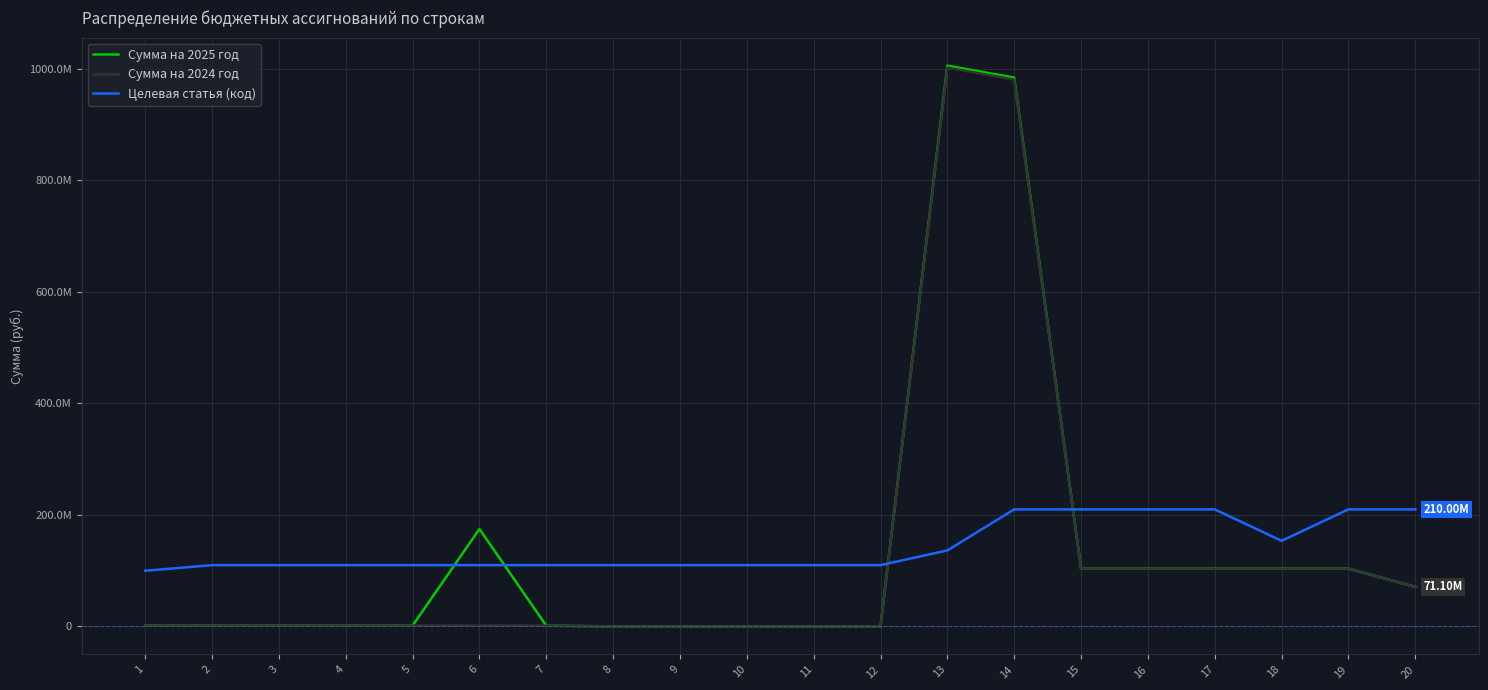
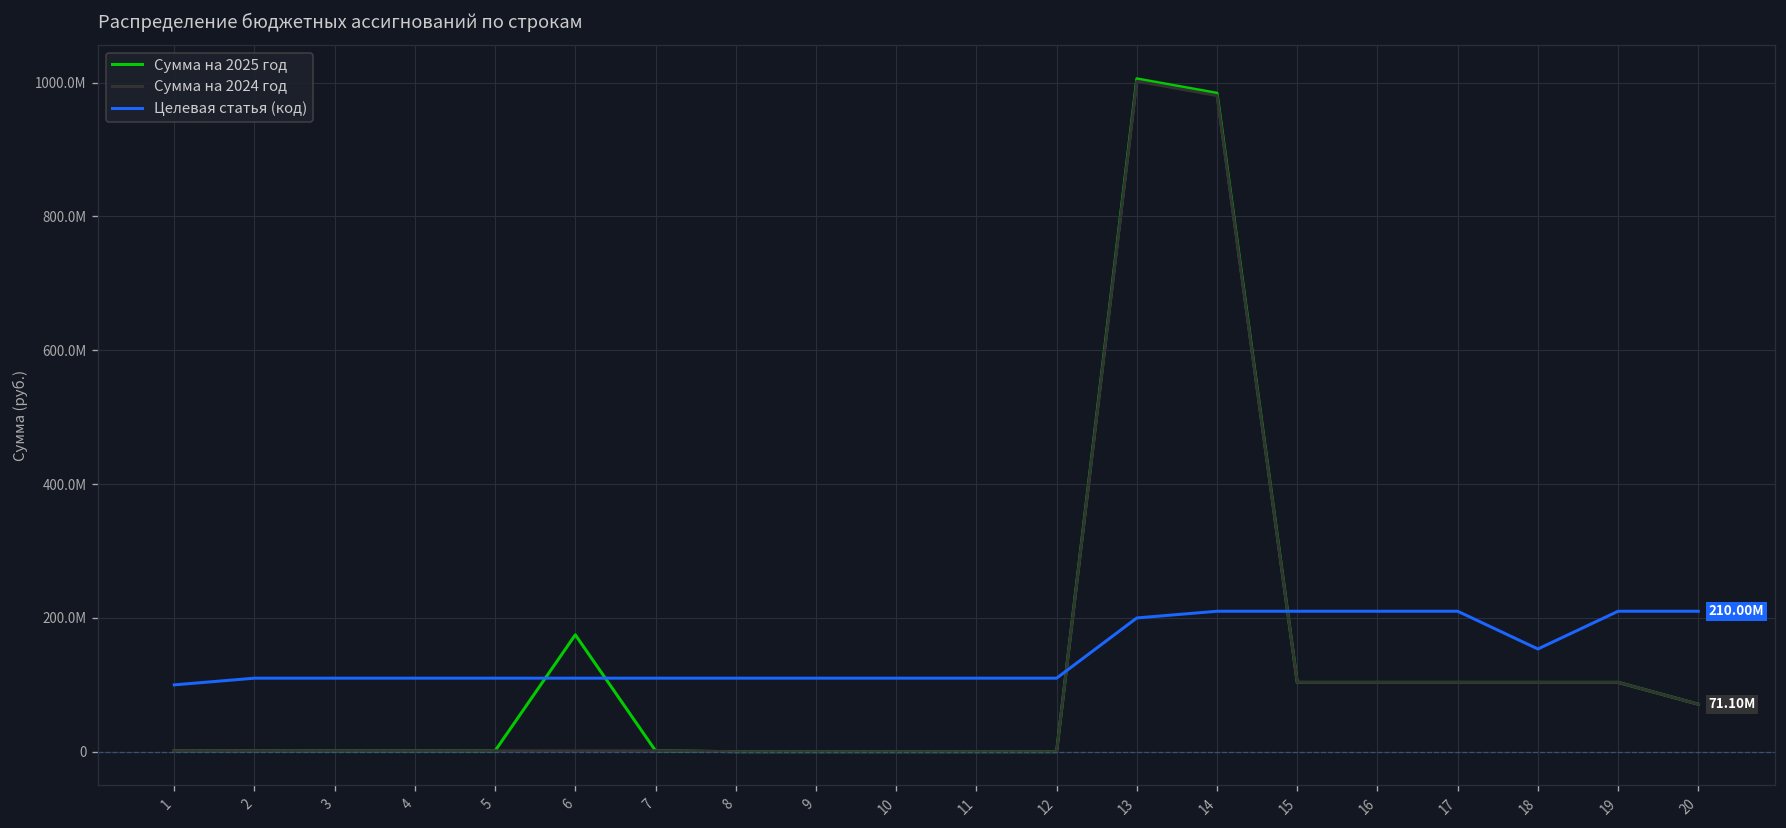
Целевая статья (код), 13: 140000000 -> 200000000
